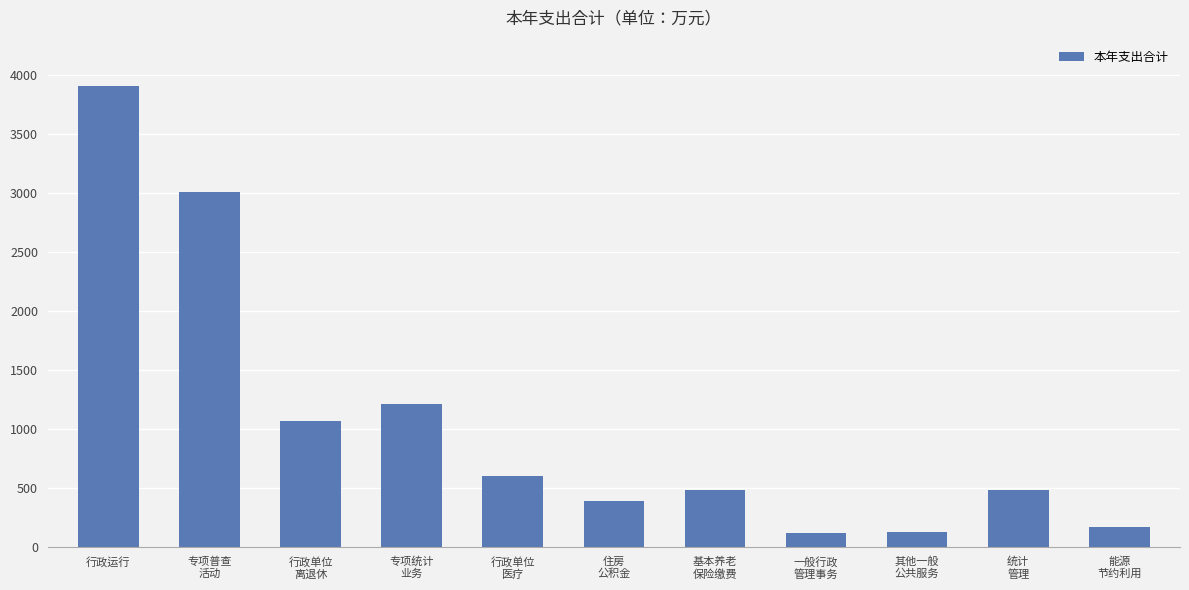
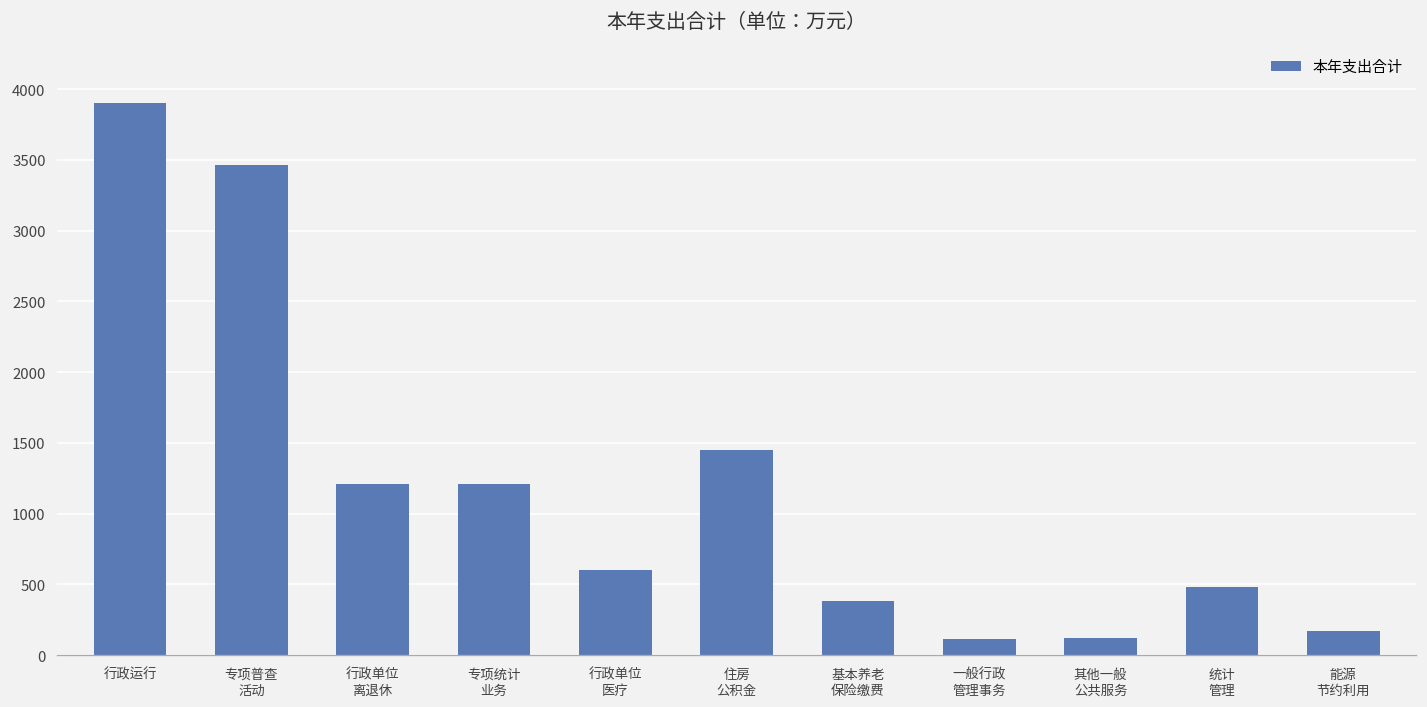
专项普查 活动: 3010 -> 3460
行政单位 离退休: 1070 -> 1210
住房 公积金: 390 -> 1450
基本养老 保险缴费: 480 -> 380
